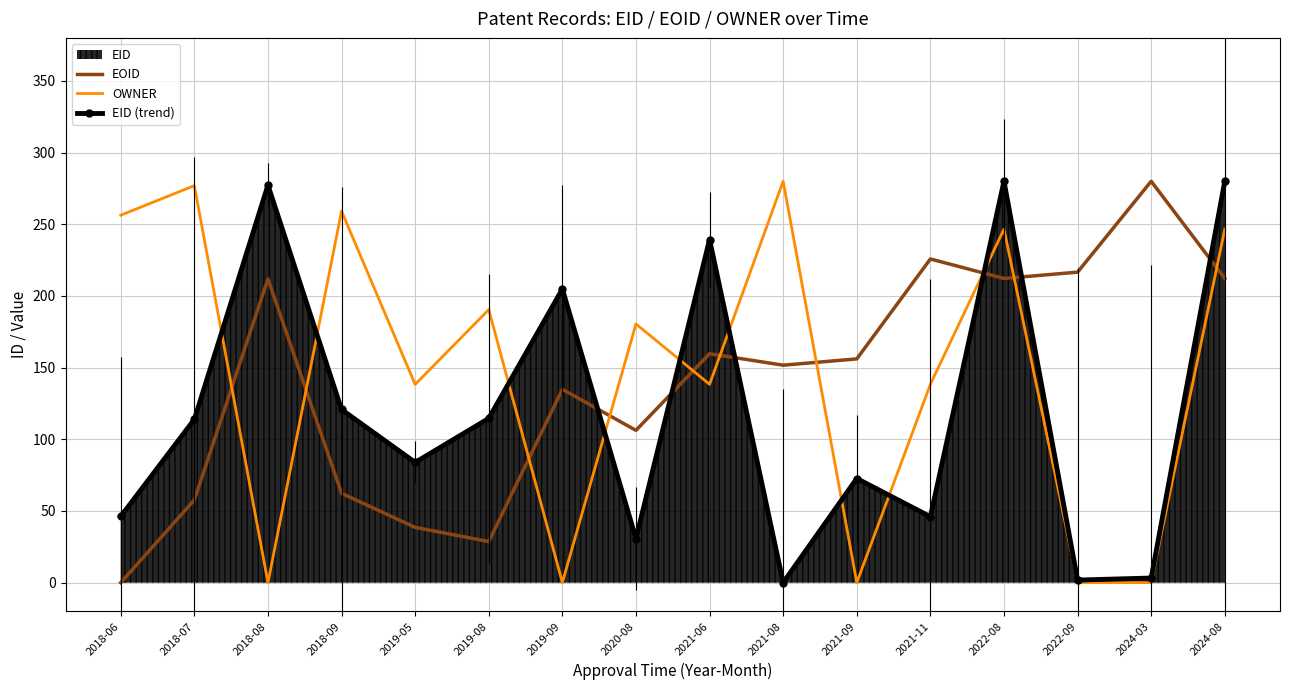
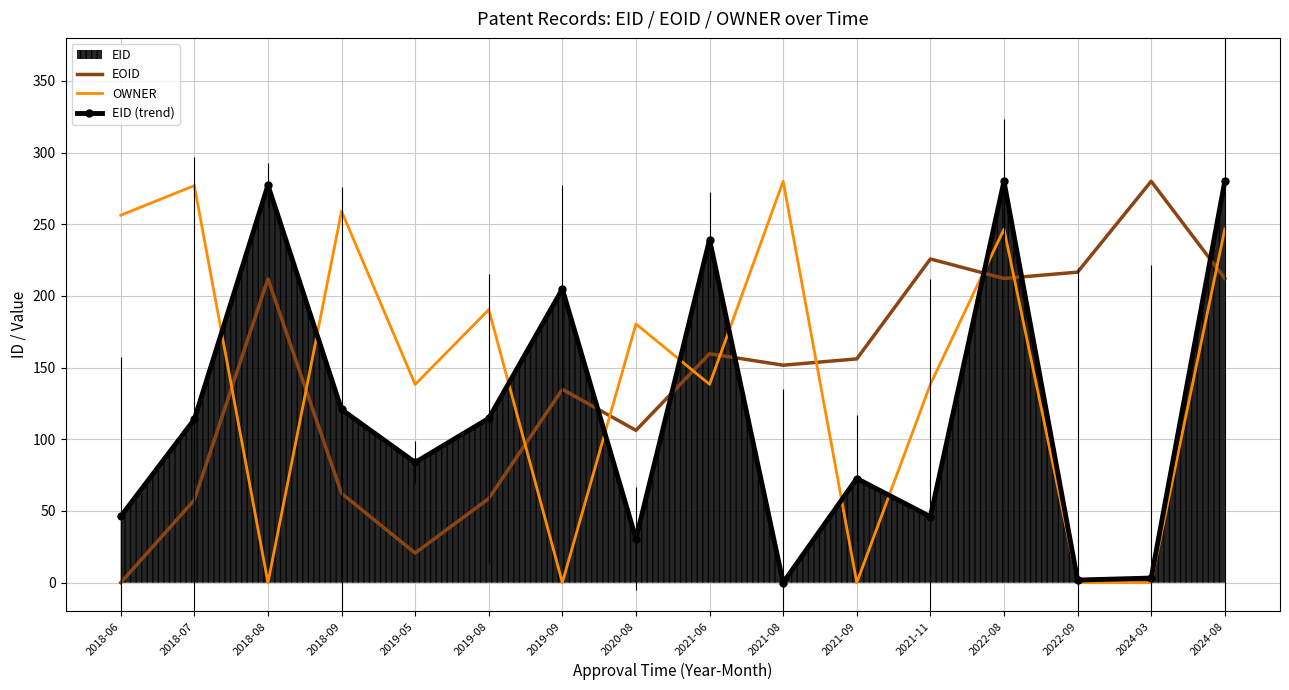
EOID, 2019-05: 39 -> 21
EOID, 2019-08: 29 -> 59
